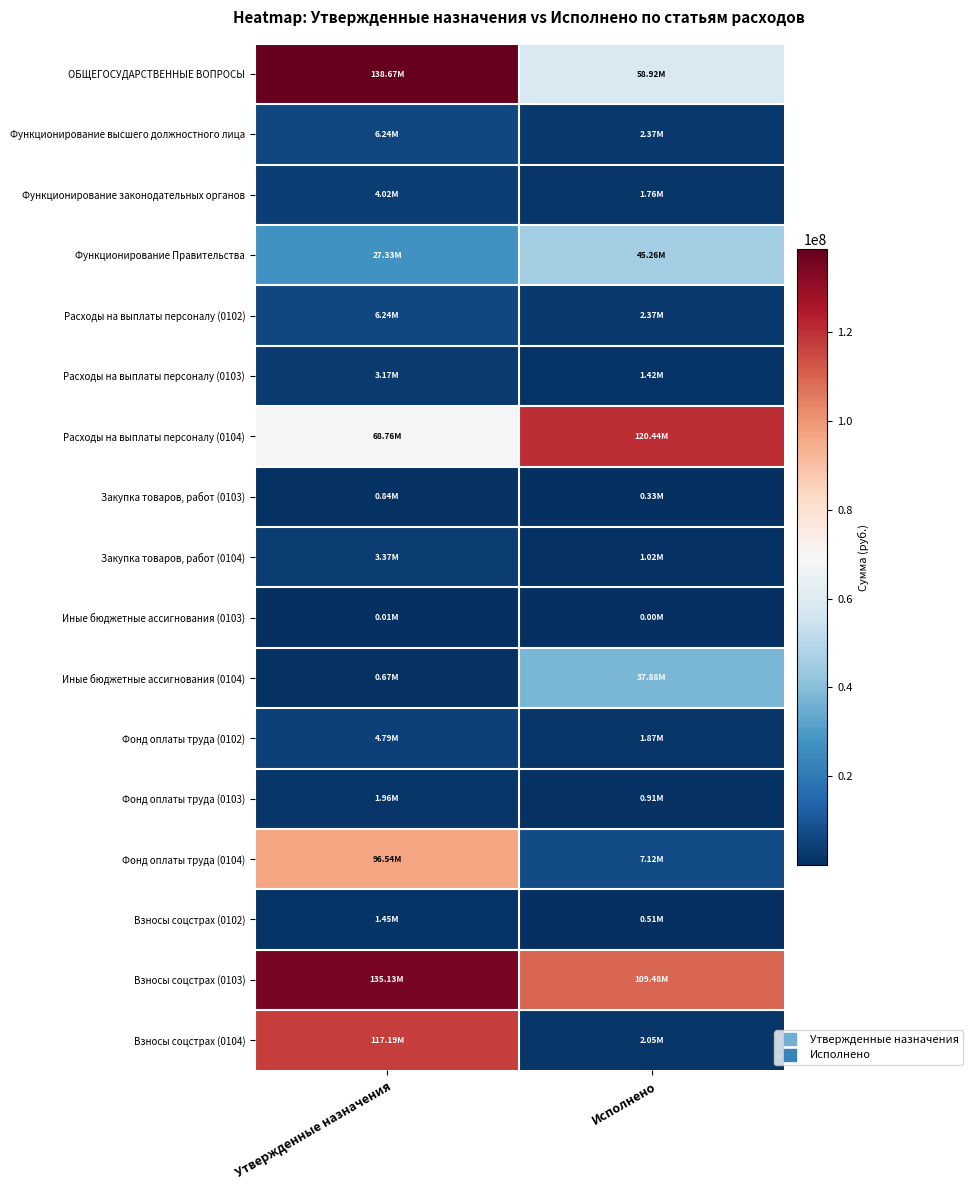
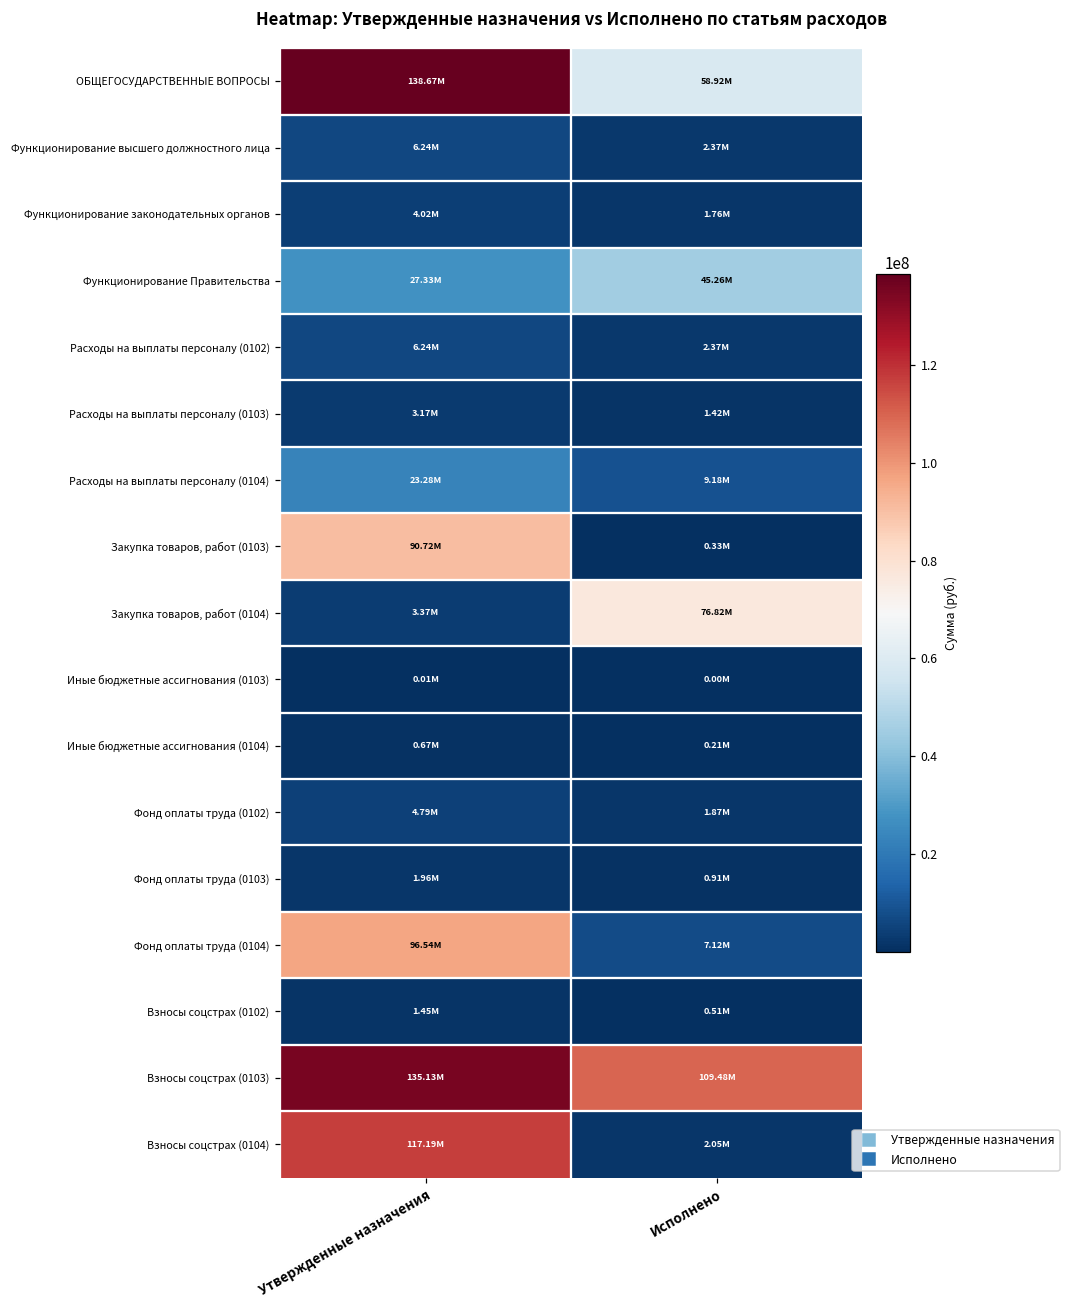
Расходы на выплаты персоналу (0104), Утвержденные назначения: 68.76M -> 23.28M
Расходы на выплаты персоналу (0104), Исполнено: 120.44M -> 9.18M
Закупка товаров, работ (0103), Утвержденные назначения: 0.84M -> 90.72M
Закупка товаров, работ (0104), Исполнено: 1.02M -> 76.82M
Иные бюджетные ассигнования (0104), Исполнено: 37.88M -> 0.21M
